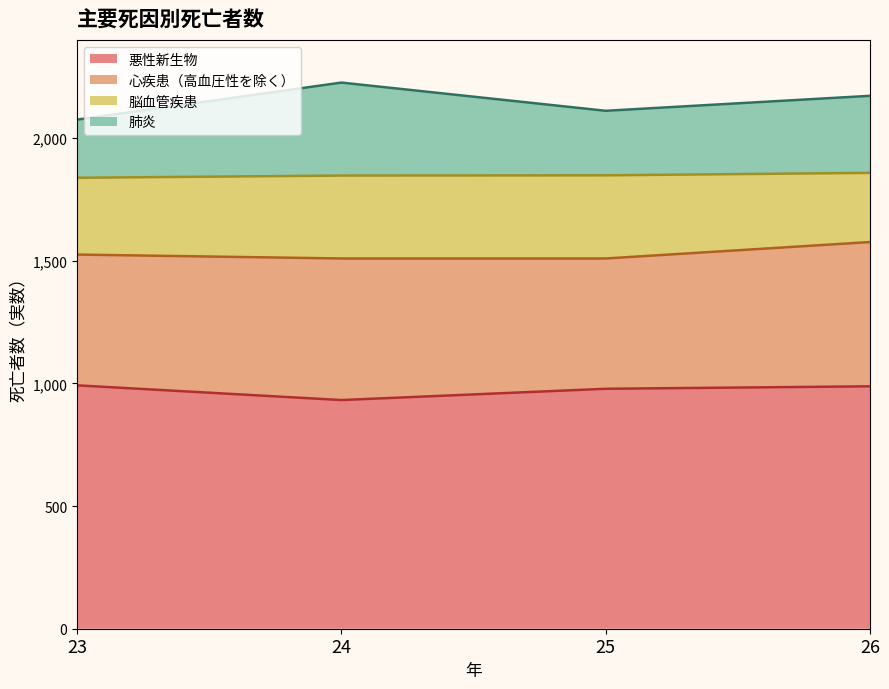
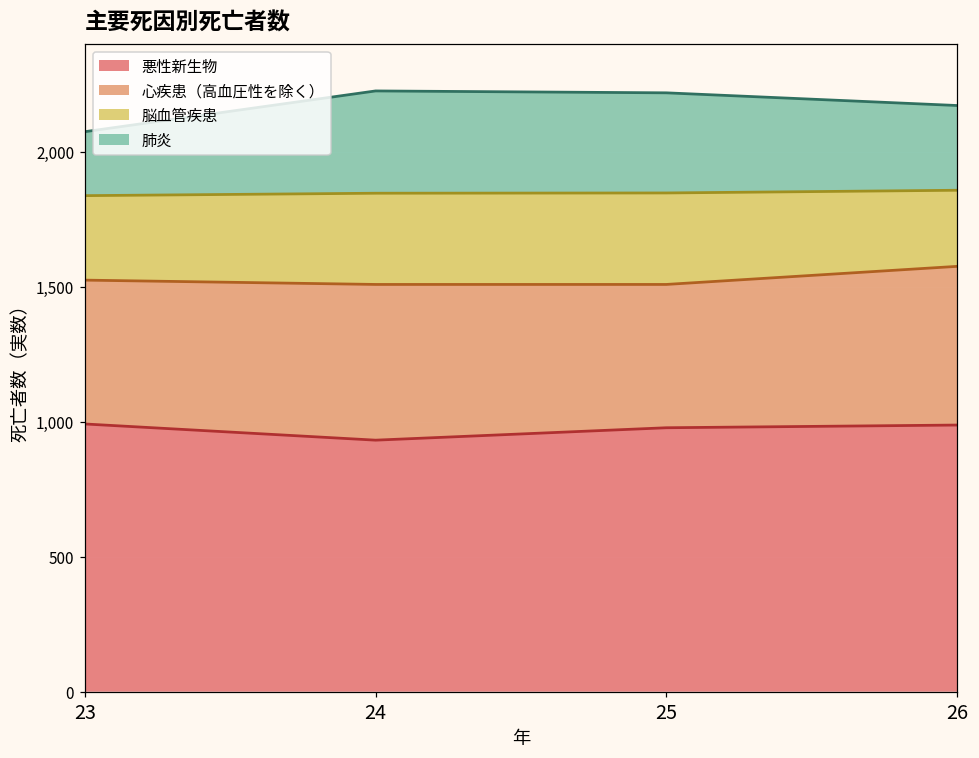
肺炎, 25: 260 -> 370
